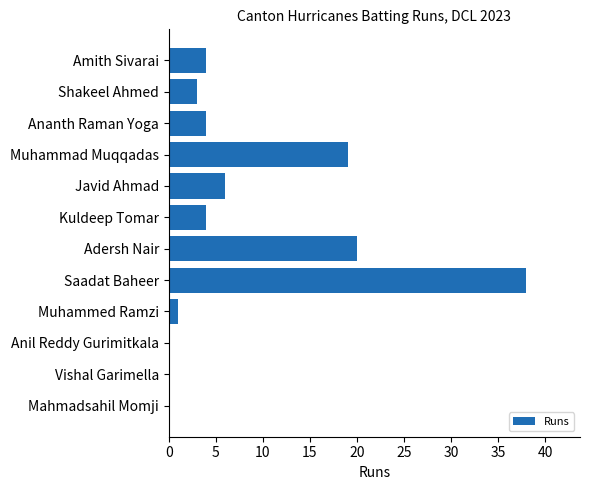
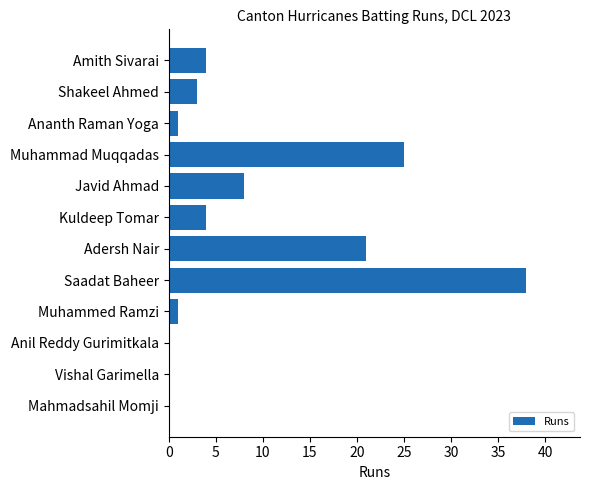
Ananth Raman Yoga: 4 -> 1
Muhammad Muqqadas: 19 -> 25
Javid Ahmad: 6 -> 8
Adersh Nair: 20 -> 21
